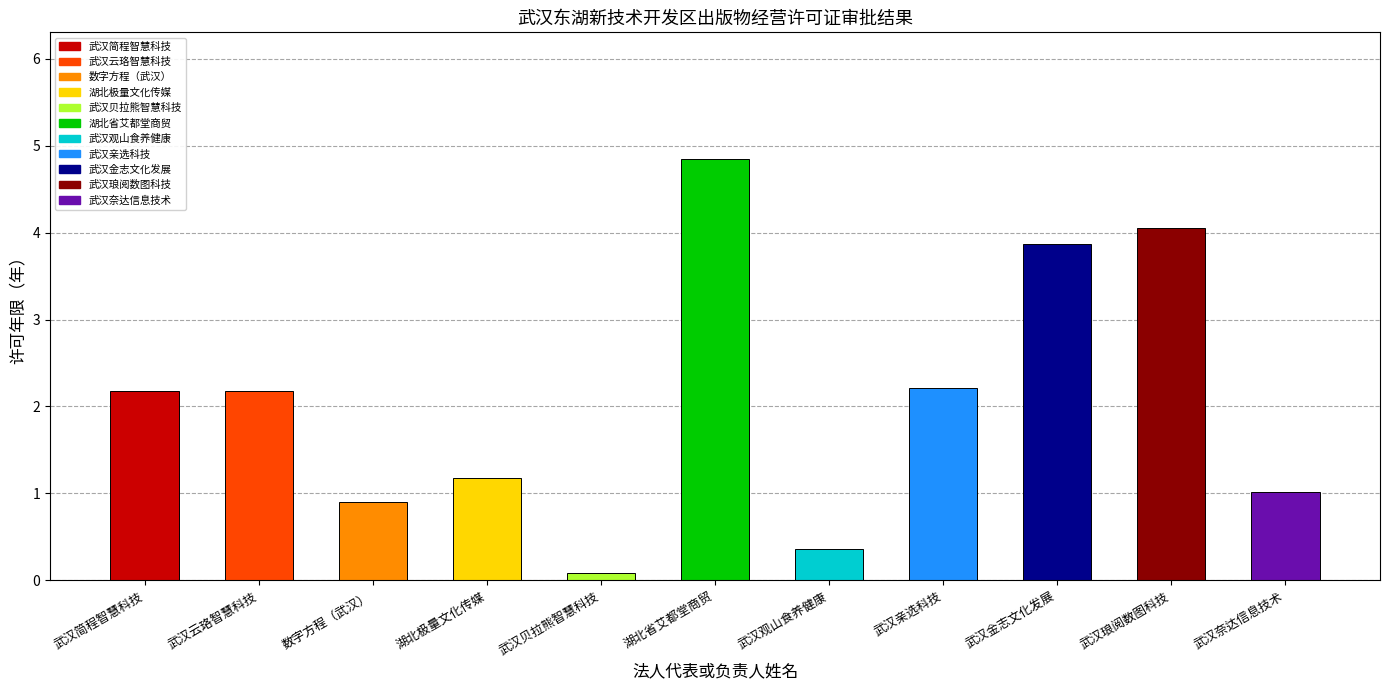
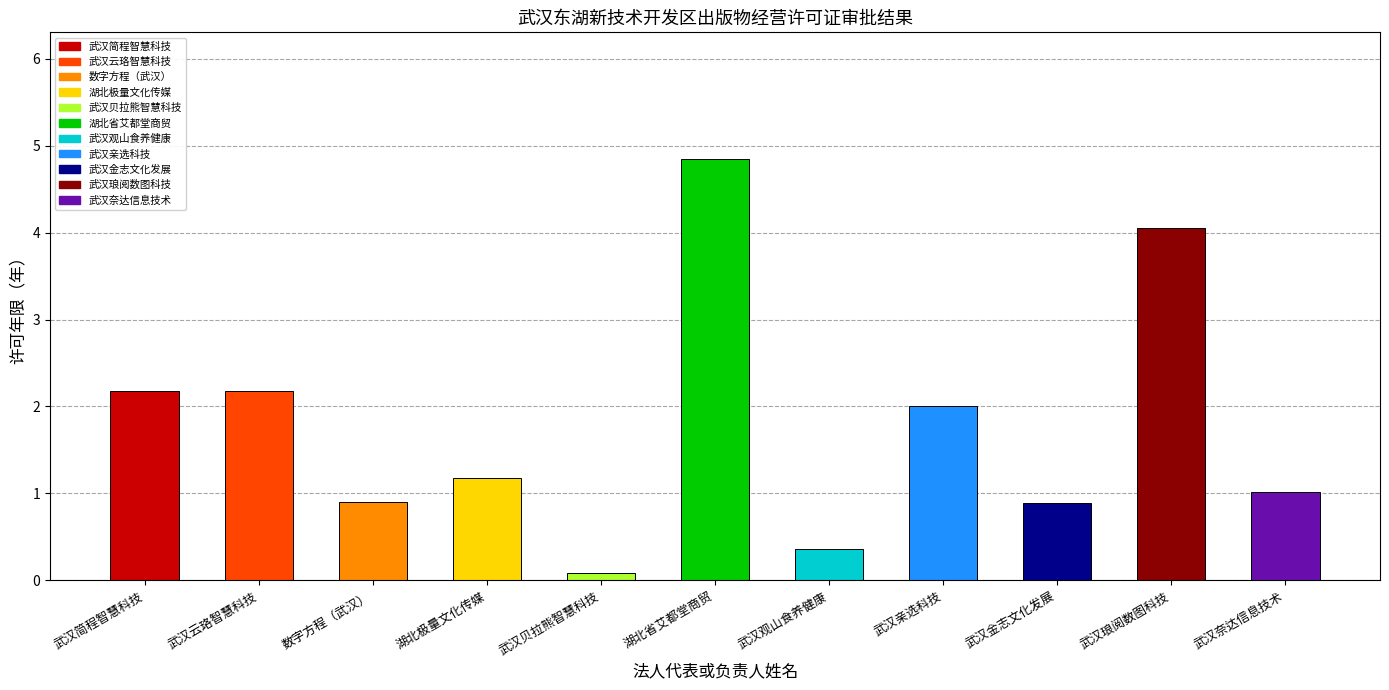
武汉亲选科技: 2.2 -> 2.0
武汉金志文化发展: 3.9 -> 0.9
